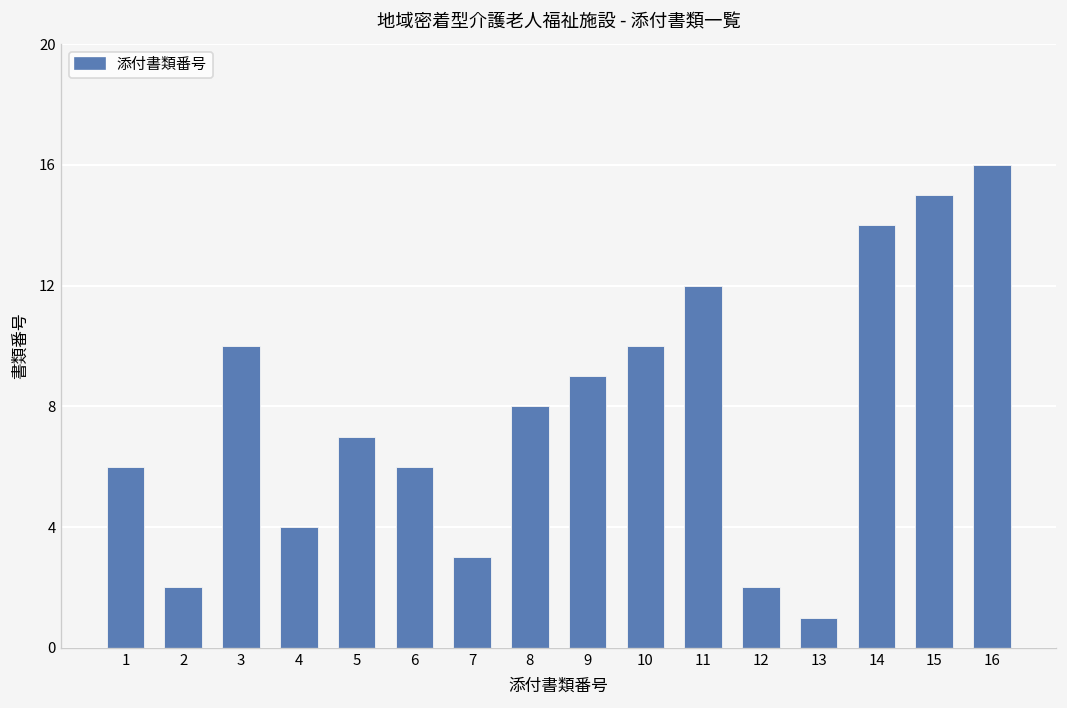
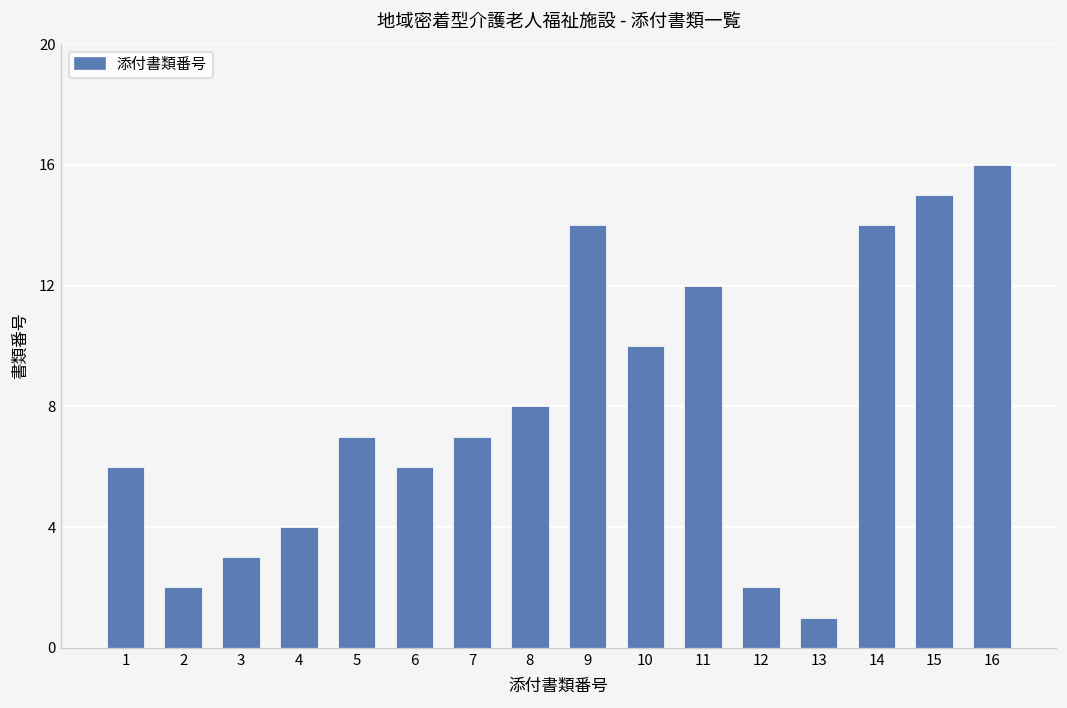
3: 10 -> 3
7: 3 -> 7
9: 9 -> 14
